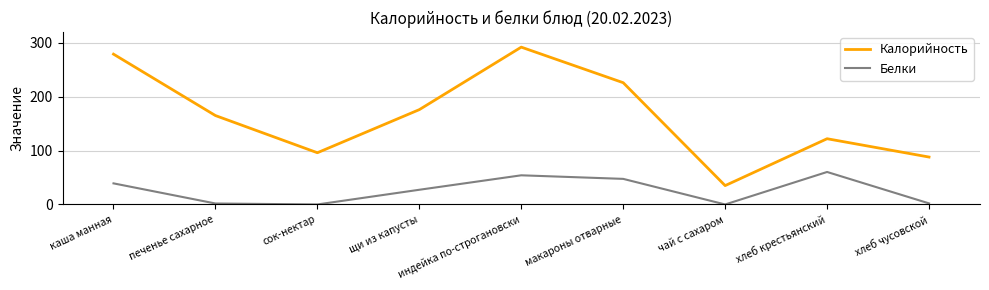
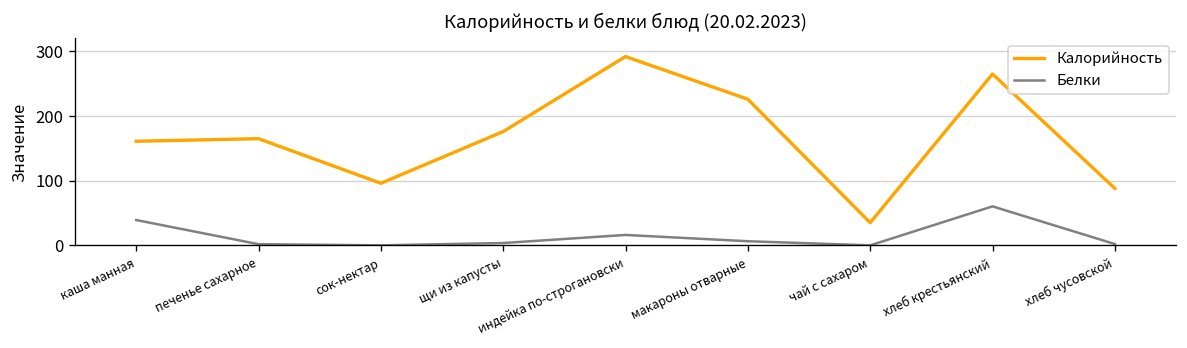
Калорийность, каша манная: 280 -> 160
Белки, щи из капусты: 30 -> 0
Белки, индейка по-строгановски: 50 -> 20
Белки, макароны отварные: 50 -> 10
Калорийность, хлеб крестьянский: 120 -> 270
